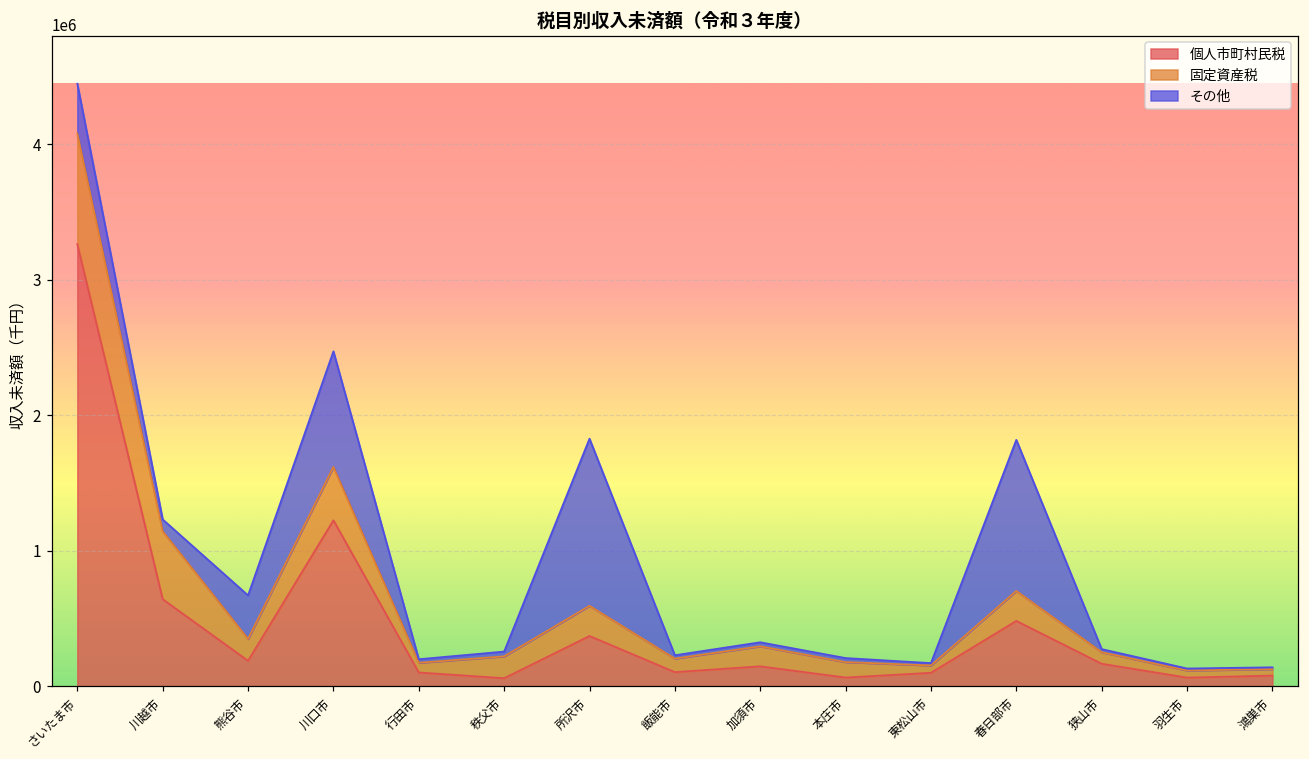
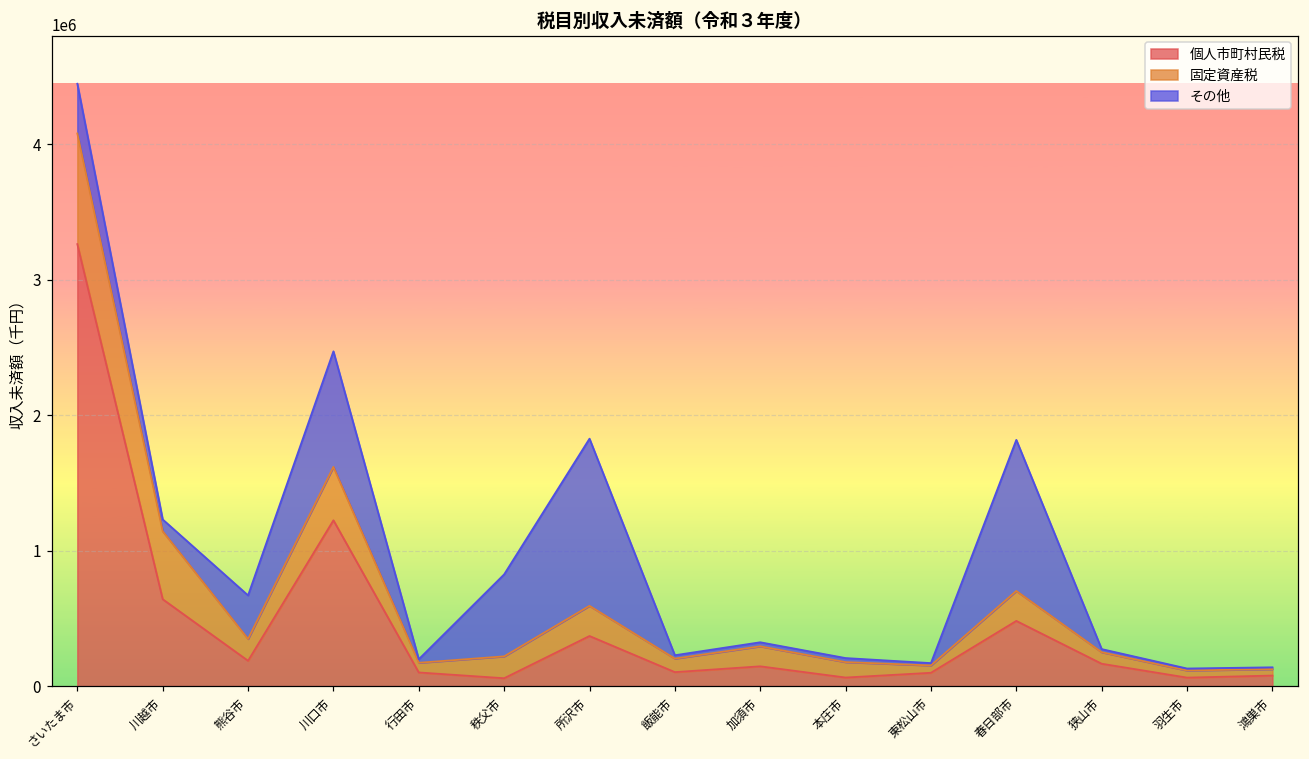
その他, 秩父市: 40000 -> 610000
